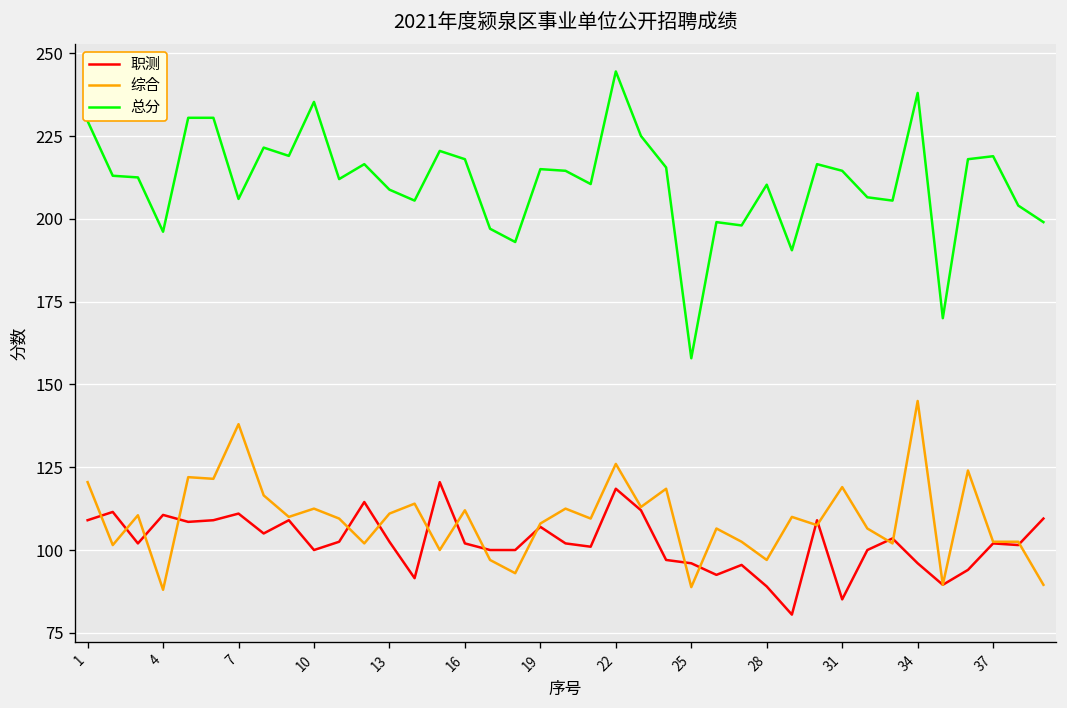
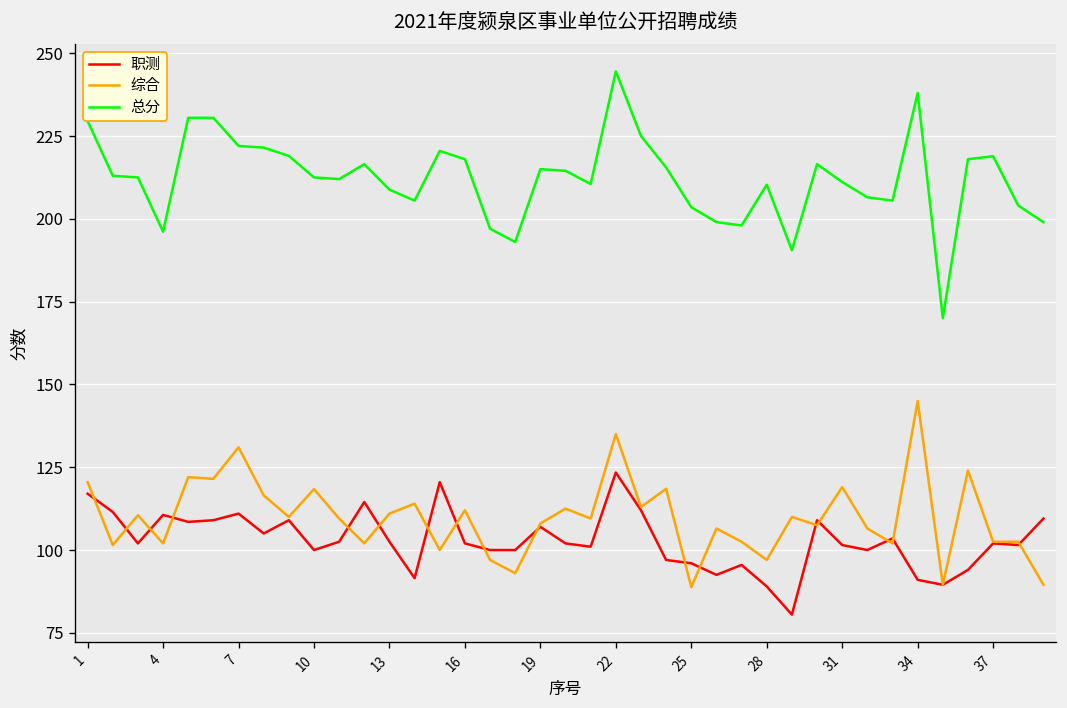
职测, 1: 109 -> 117
综合, 4: 88 -> 102
综合, 7: 138 -> 131
总分, 7: 206 -> 222
综合, 10: 113 -> 118
总分, 10: 235 -> 213
职测, 22: 119 -> 123
综合, 22: 126 -> 135
总分, 25: 158 -> 204
职测, 31: 85 -> 102
总分, 31: 215 -> 211
职测, 34: 96 -> 91
